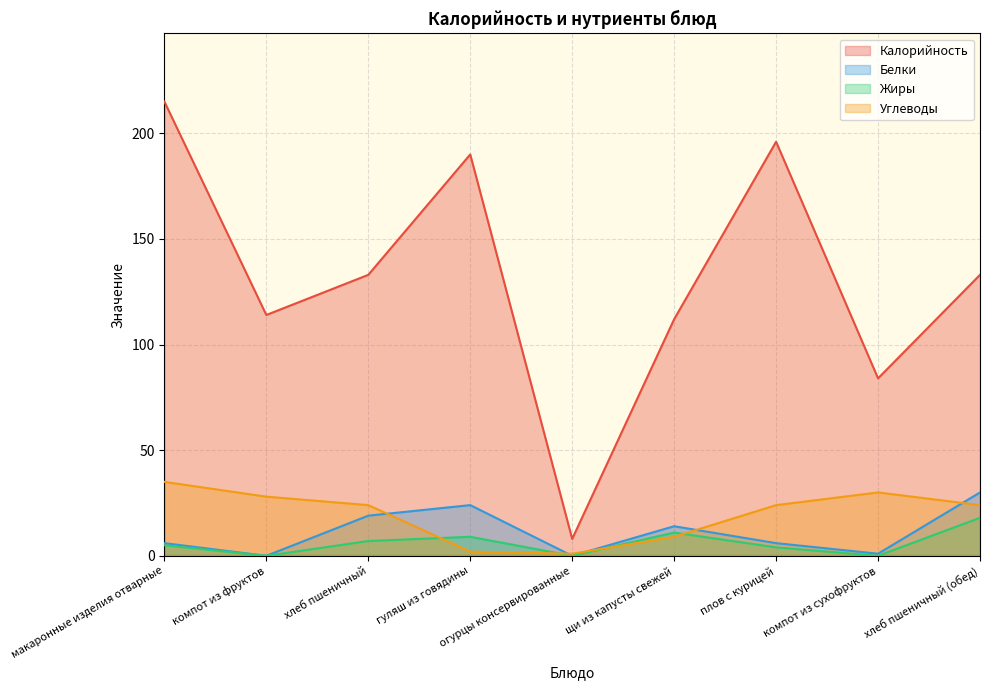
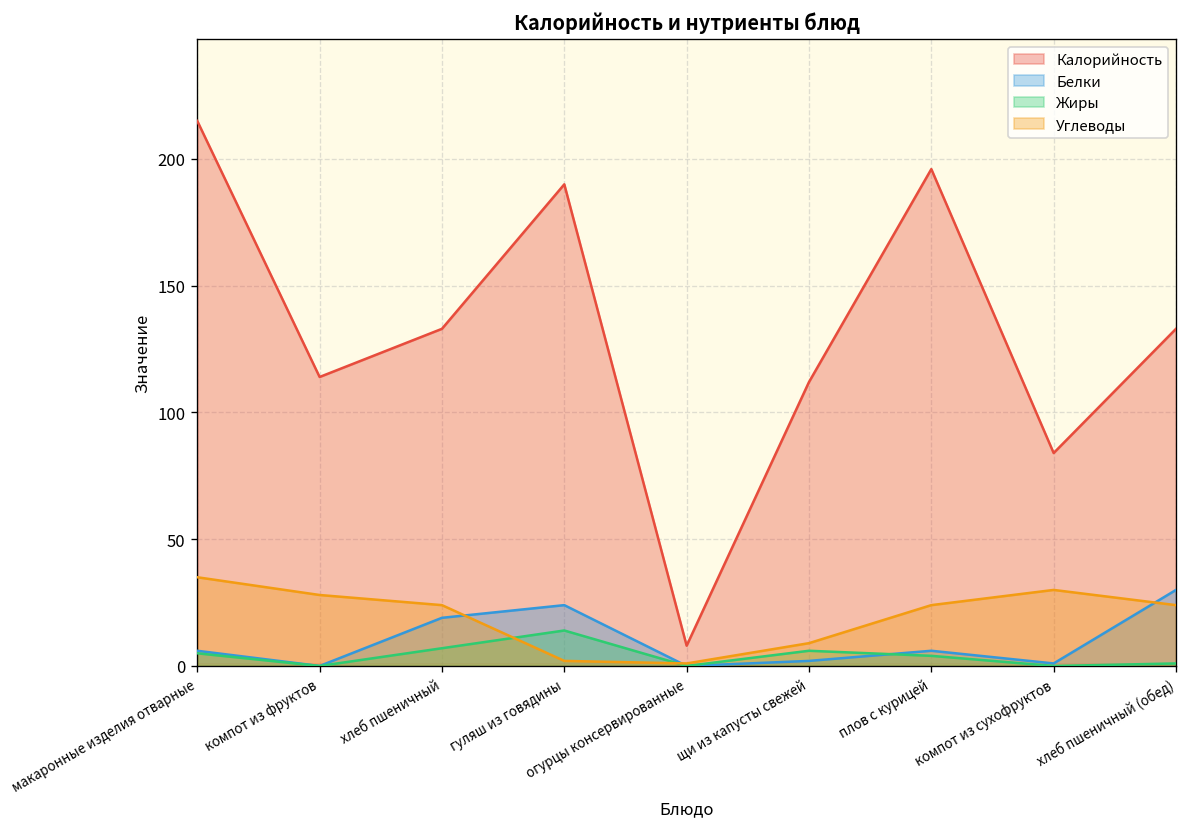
Жиры, гуляш из говядины: 9 -> 14
Белки, щи из капусты свежей: 14 -> 2
Жиры, щи из капусты свежей: 11 -> 6
Жиры, хлеб пшеничный (обед): 18 -> 1
